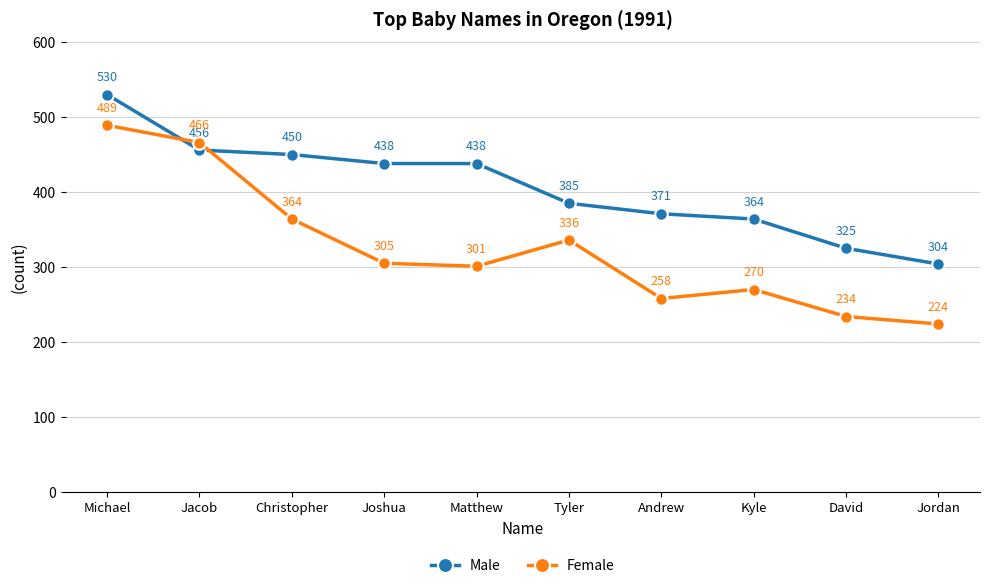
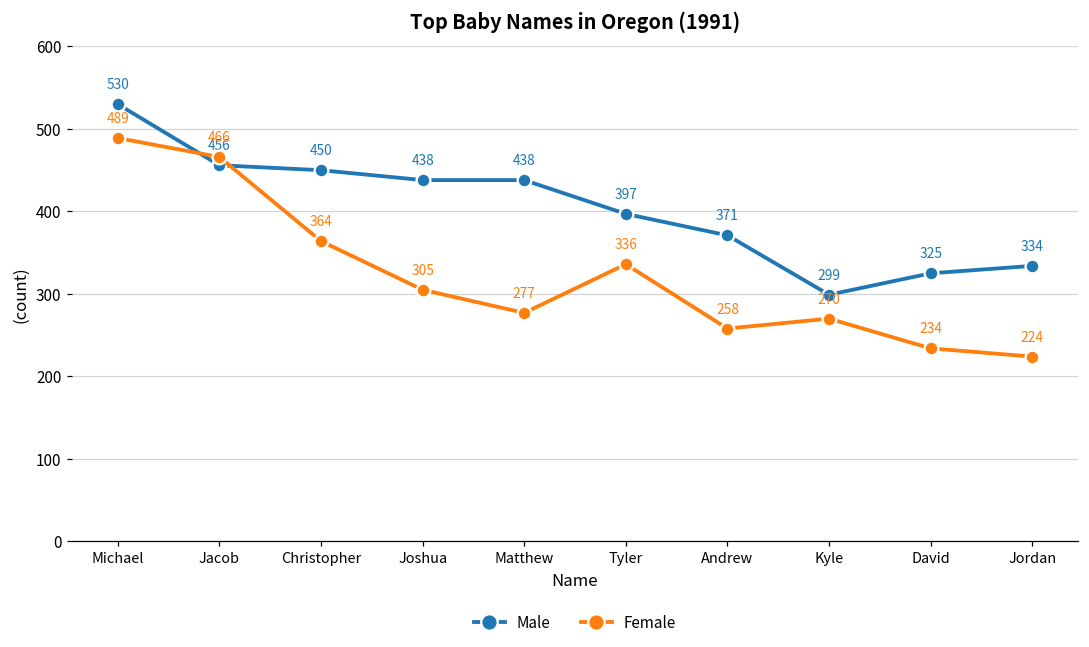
Female, Matthew: 301 -> 277
Male, Tyler: 385 -> 397
Male, Kyle: 364 -> 299
Male, Jordan: 304 -> 334
